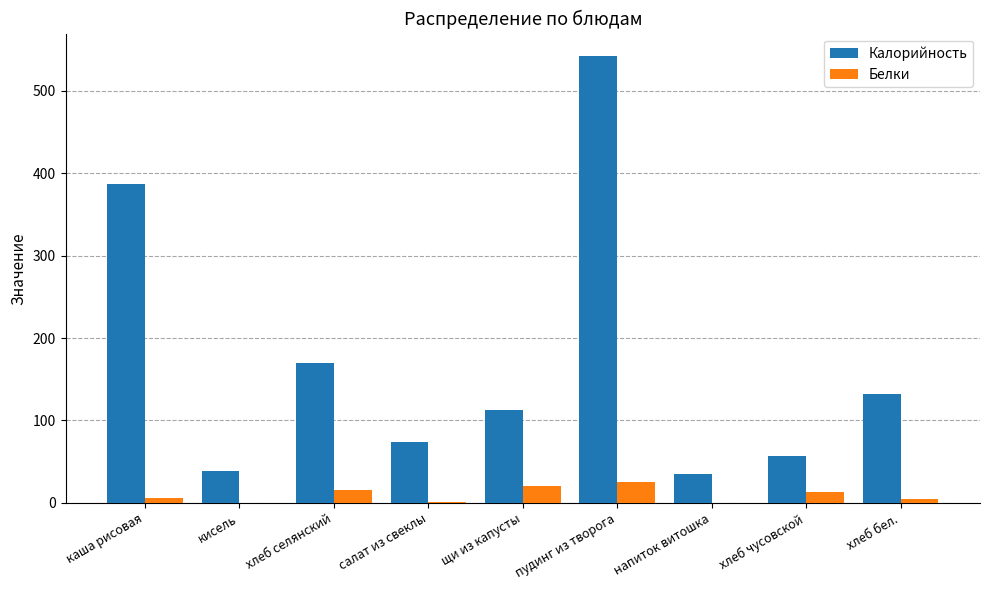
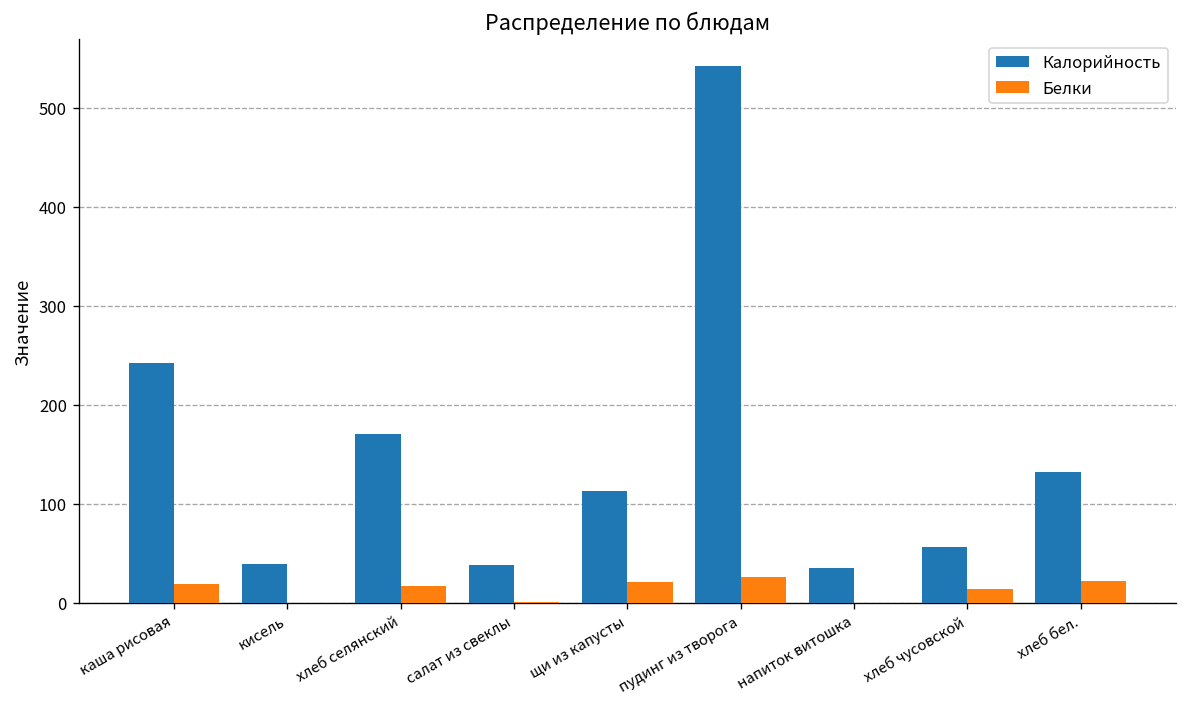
Калорийность, каша рисовая: 390 -> 240
Белки, каша рисовая: 10 -> 20
Калорийность, салат из свеклы: 70 -> 40
Белки, хлеб бел.: 0 -> 20
